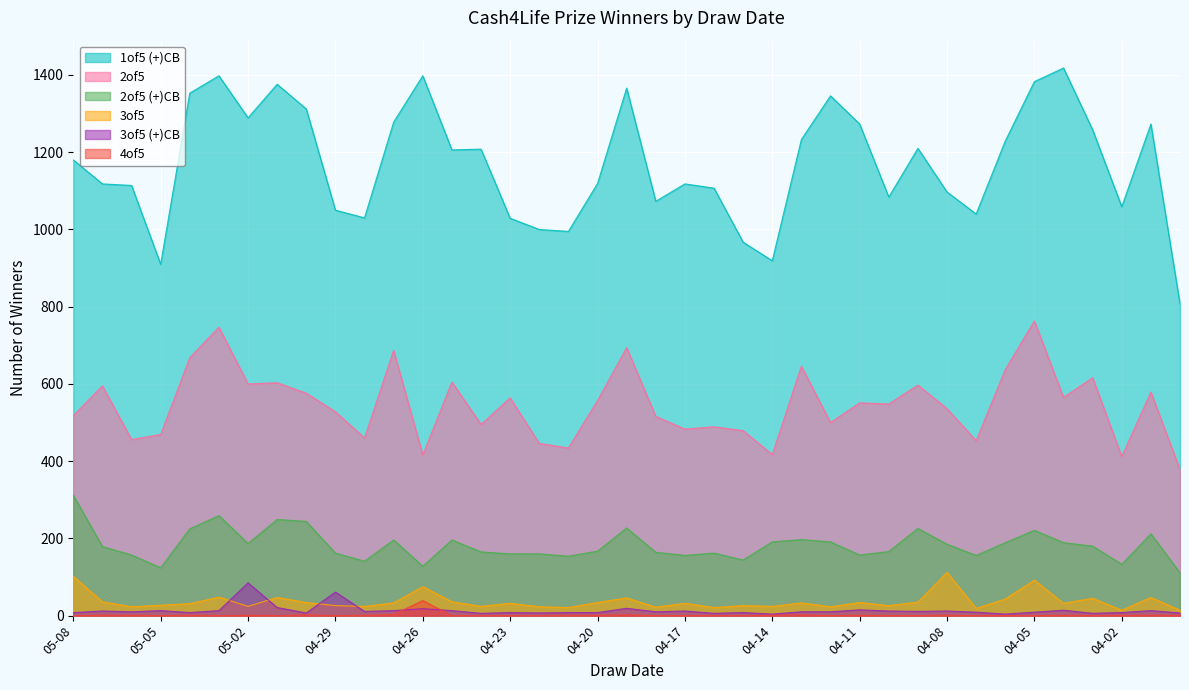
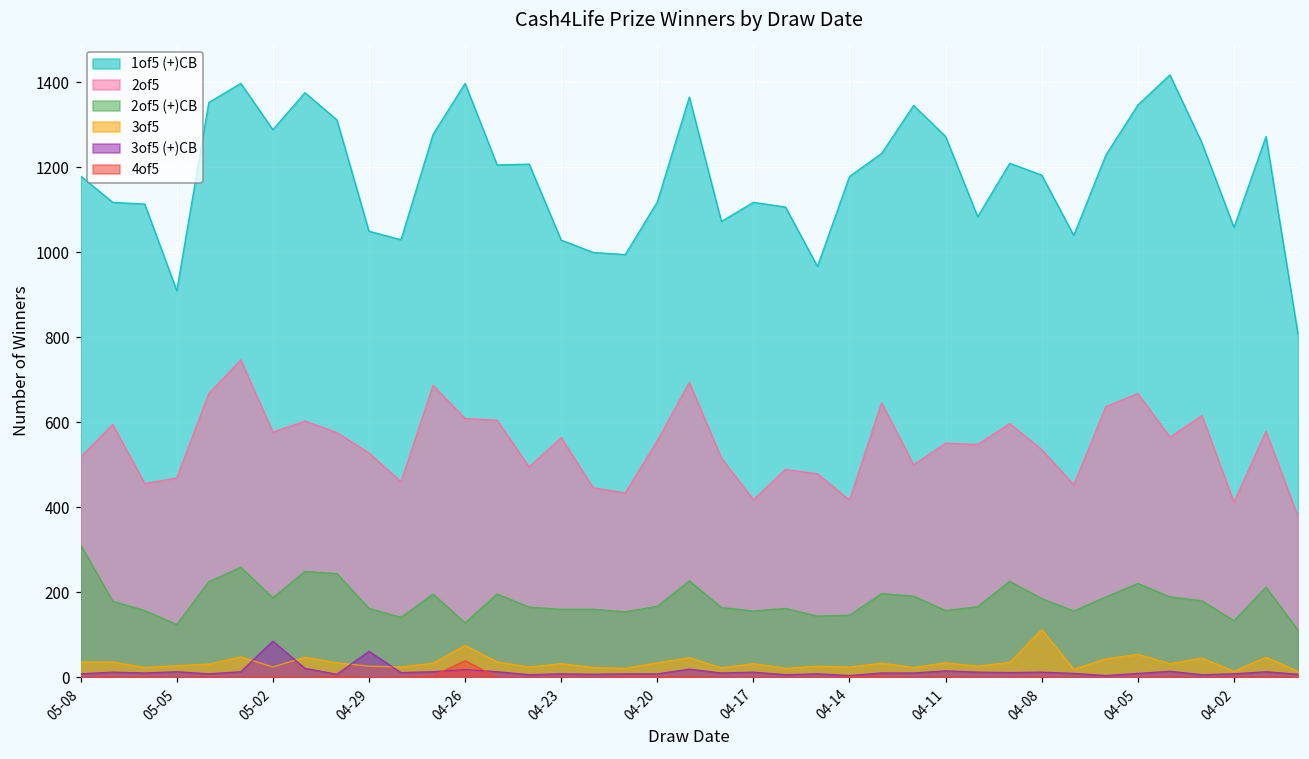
3of5, 05-08: 100 -> 40
2of5, 05-02: 600 -> 580
2of5, 04-26: 420 -> 610
2of5, 04-17: 480 -> 420
1of5 (+)CB, 04-14: 920 -> 1180
2of5 (+)CB, 04-14: 190 -> 150
1of5 (+)CB, 04-08: 1100 -> 1180
1of5 (+)CB, 04-05: 1380 -> 1350
2of5, 04-05: 760 -> 670
3of5, 04-05: 90 -> 50
